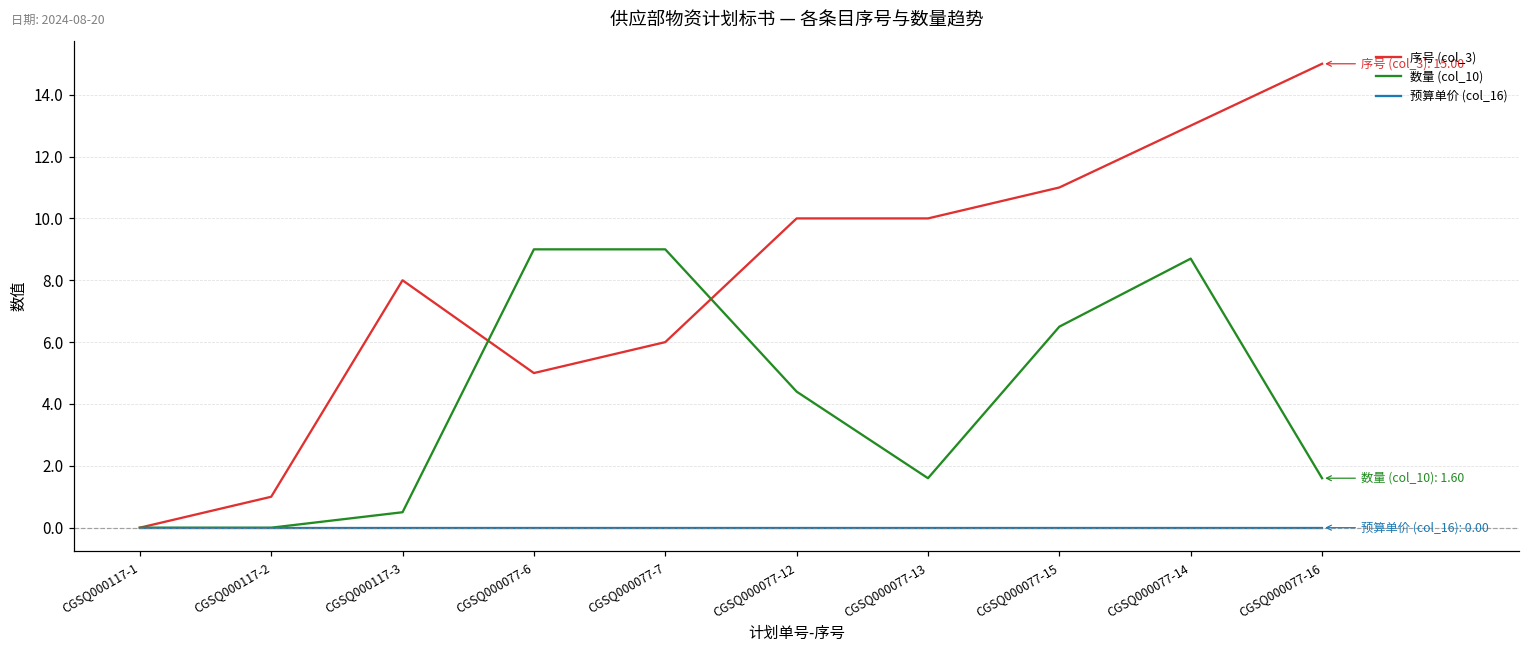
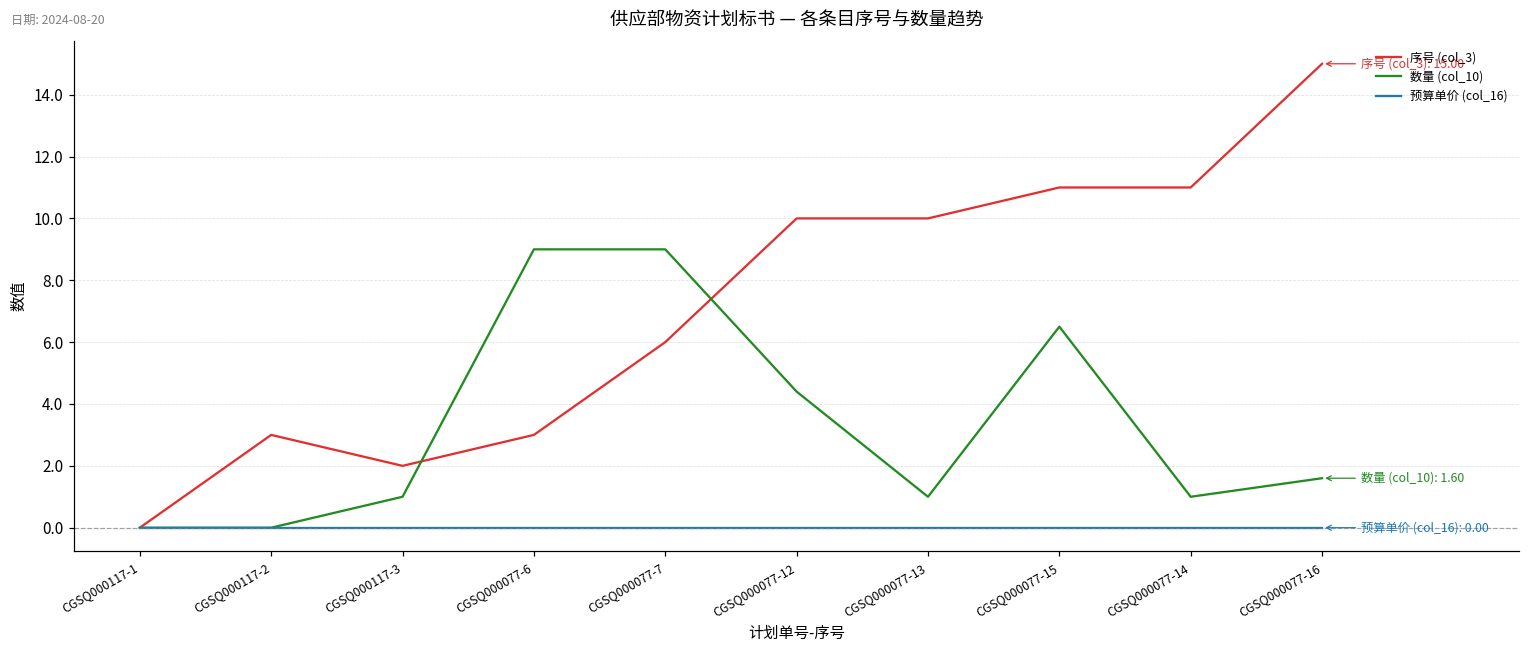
序号 (col_3), CGSQ000117-2: 1.0 -> 3.0
序号 (col_3), CGSQ000117-3: 8.0 -> 2.0
数量 (col_10), CGSQ000117-3: 0.5 -> 1.0
序号 (col_3), CGSQ000077-6: 5.0 -> 3.0
数量 (col_10), CGSQ000077-13: 1.6 -> 1.0
序号 (col_3), CGSQ000077-14: 13.0 -> 11.0
数量 (col_10), CGSQ000077-14: 8.7 -> 1.0
